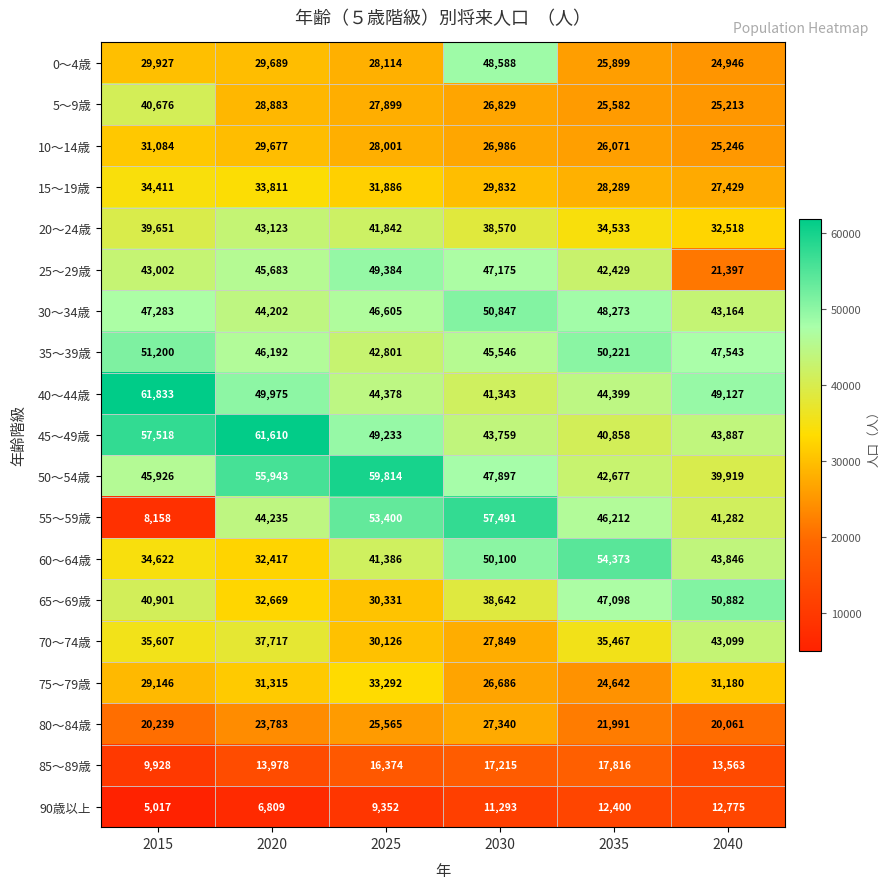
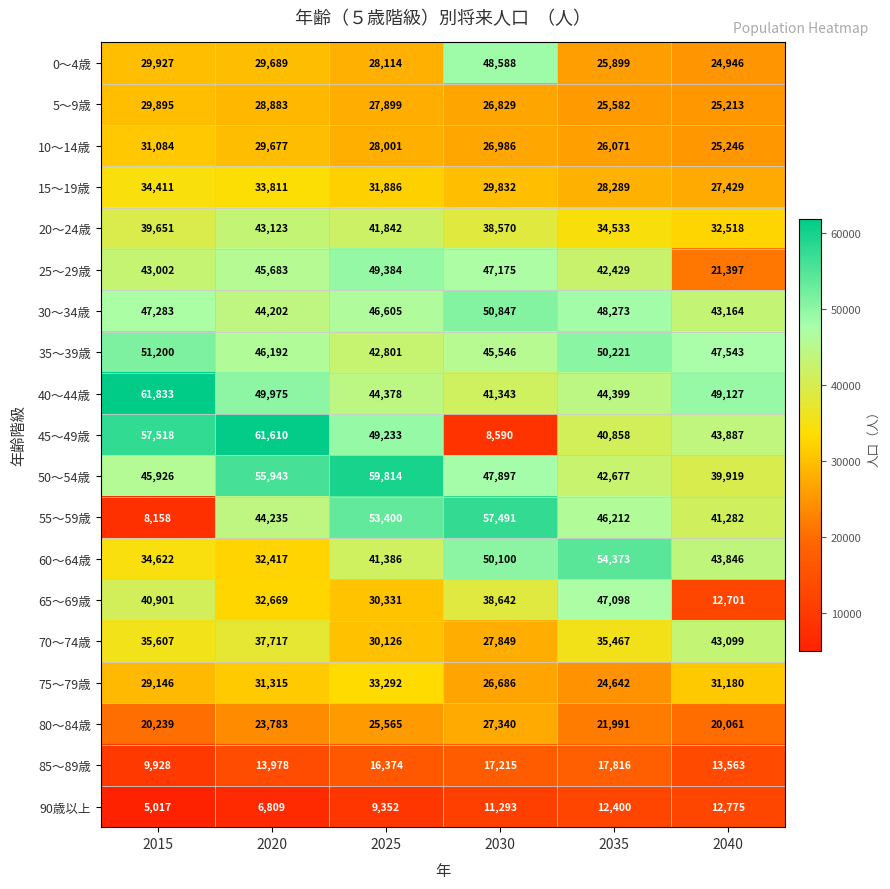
5～9歳, 2015: 40,676 -> 29,895
45～49歳, 2030: 43,759 -> 8,590
65～69歳, 2040: 50,882 -> 12,701
